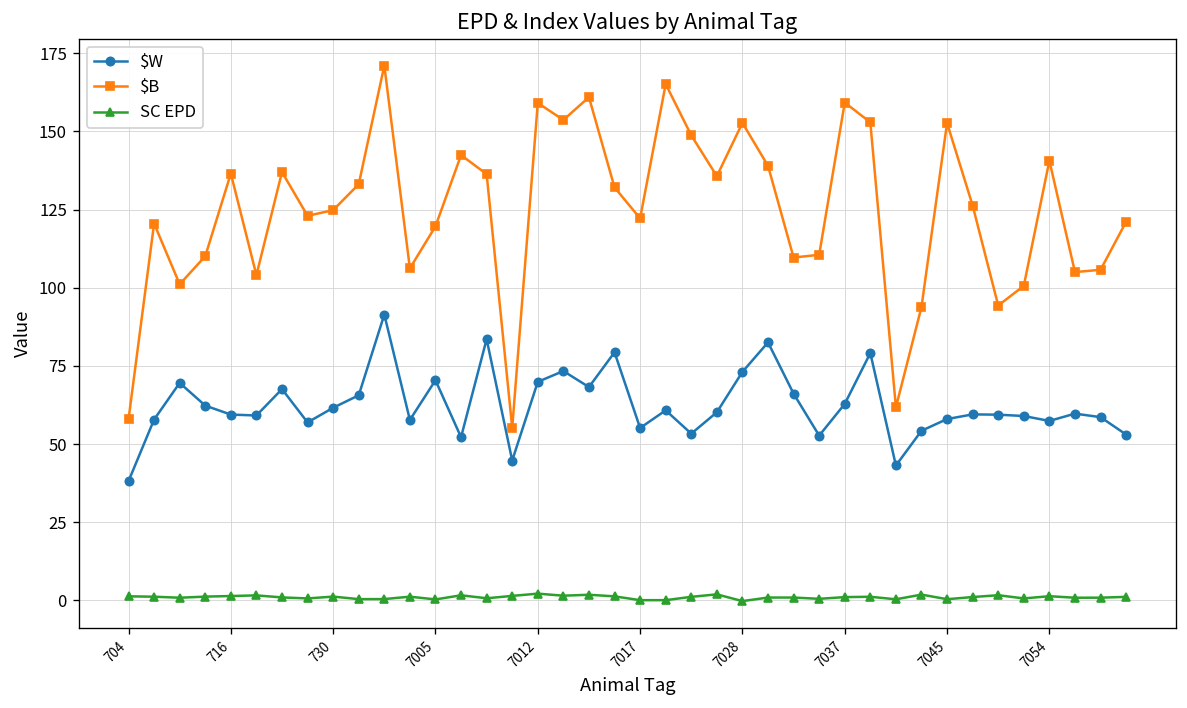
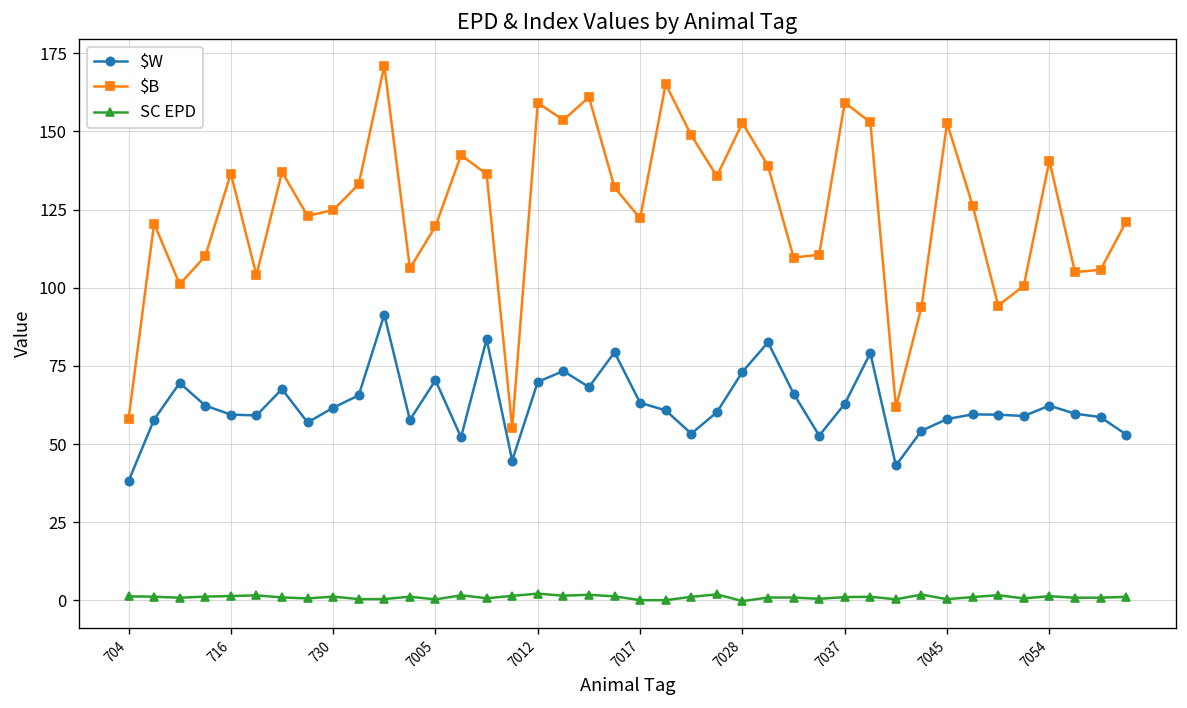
$W, 7017: 55 -> 63
$W, 7054: 57 -> 62
